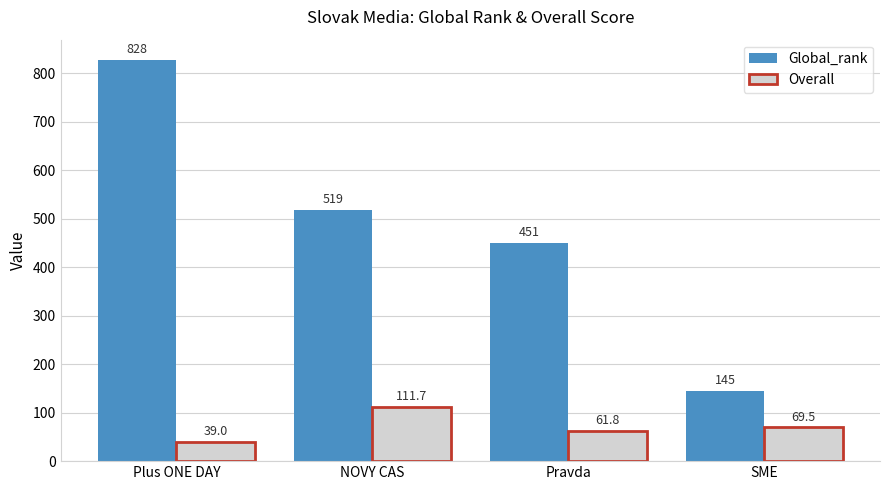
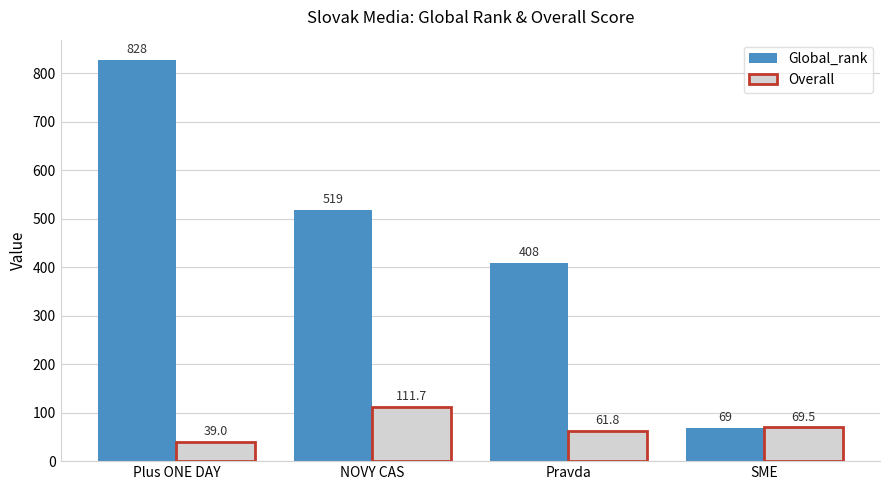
Global_rank, Pravda: 451 -> 408
Global_rank, SME: 145 -> 69
